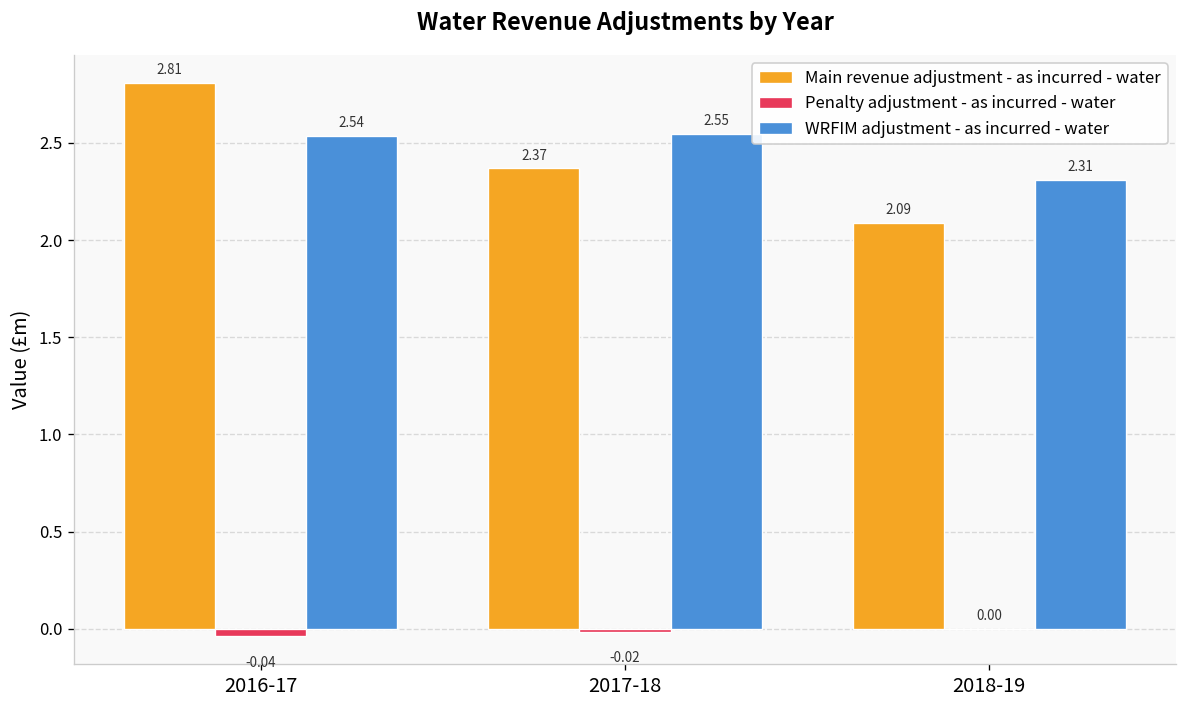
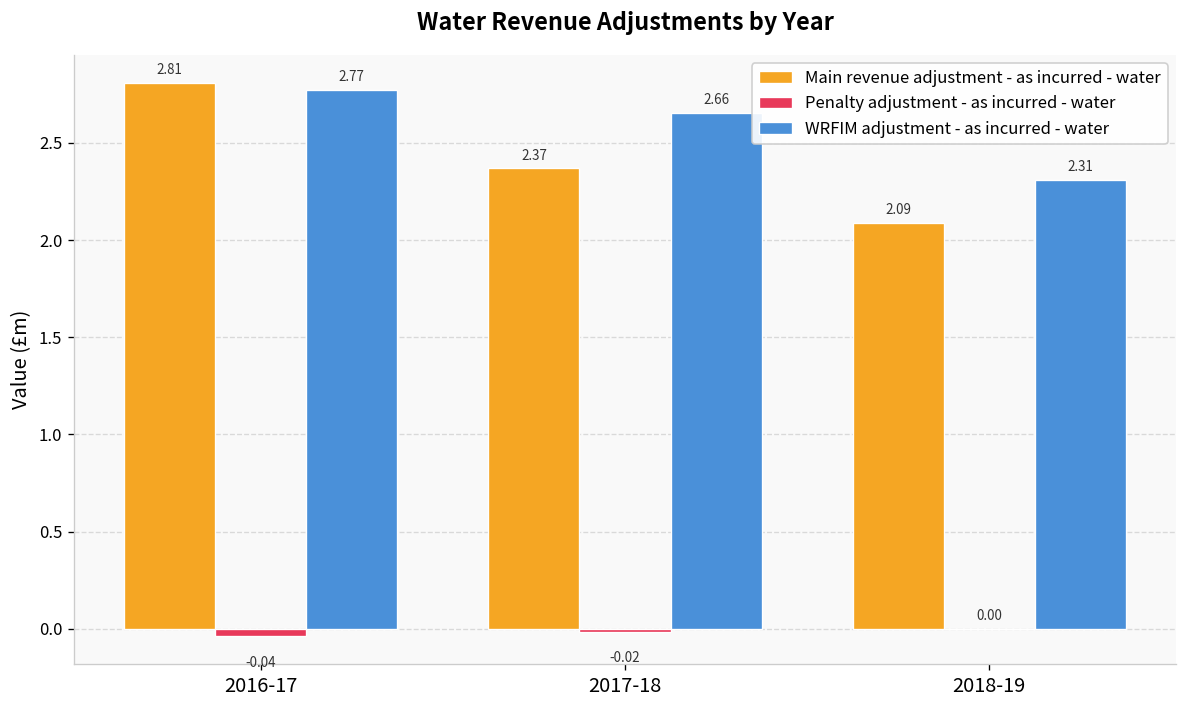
WRFIM adjustment - as incurred - water, 2016-17: 2.54 -> 2.77
WRFIM adjustment - as incurred - water, 2017-18: 2.55 -> 2.66
